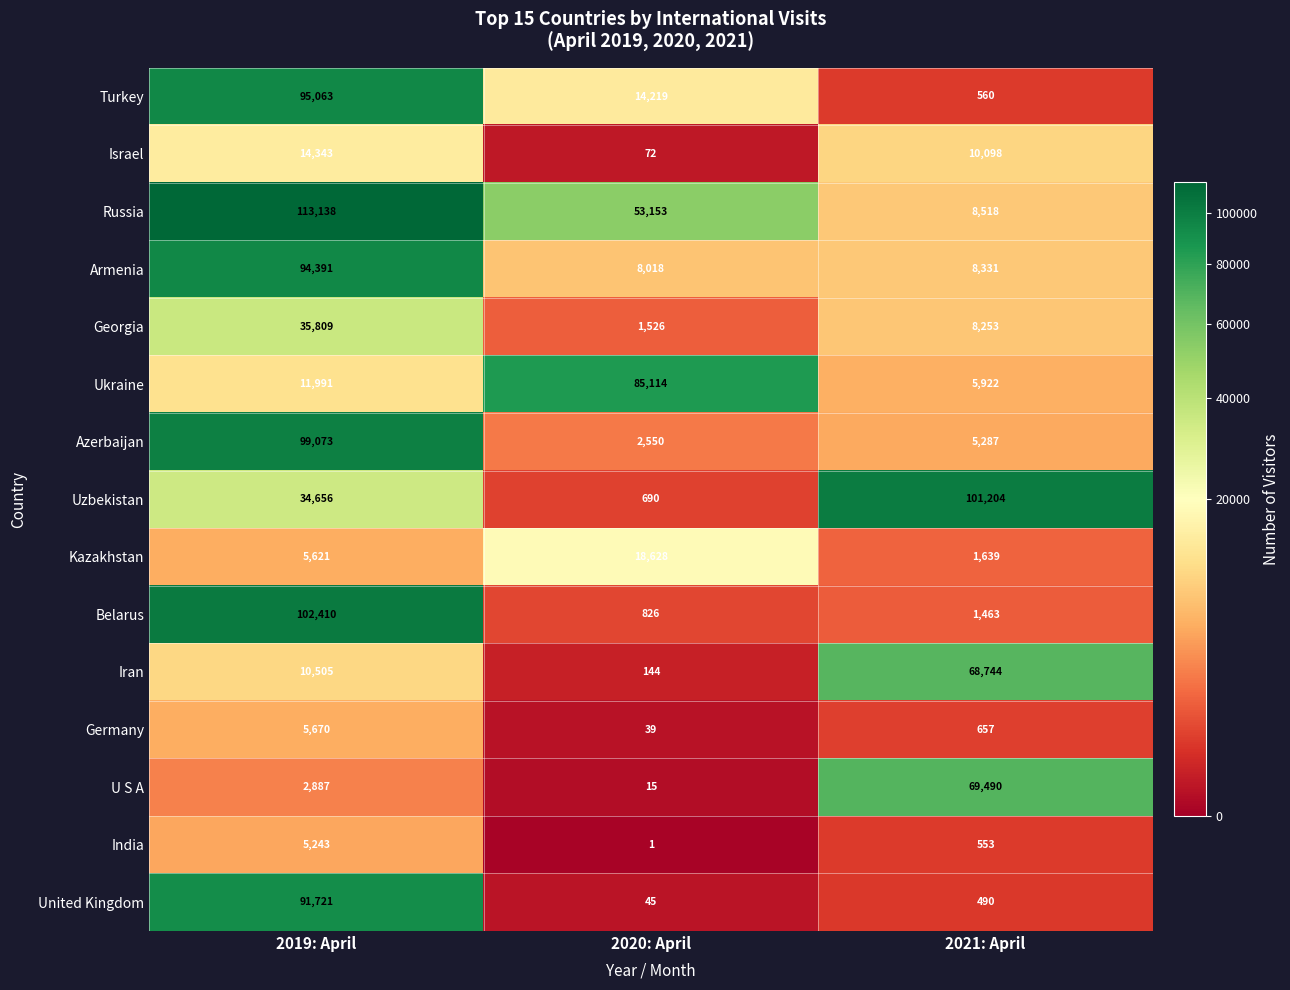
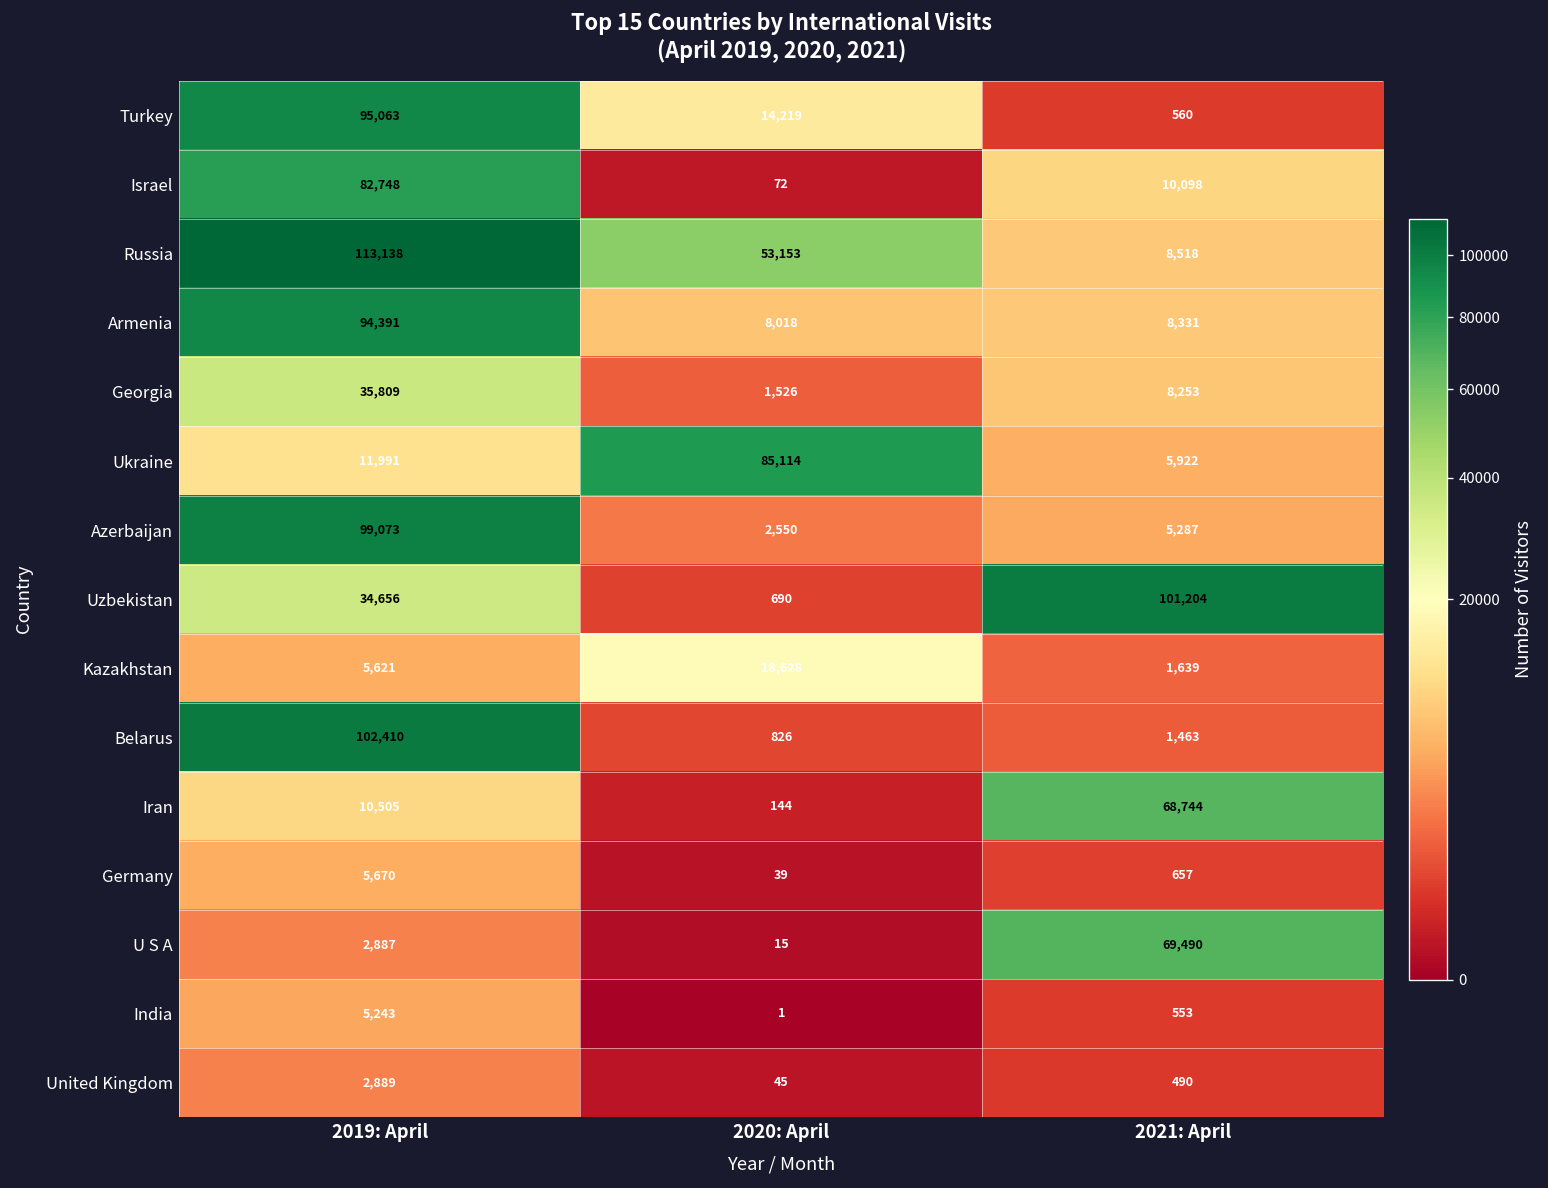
Israel, 2019: April: 14,343 -> 82,748
United Kingdom, 2019: April: 91,721 -> 2,889
